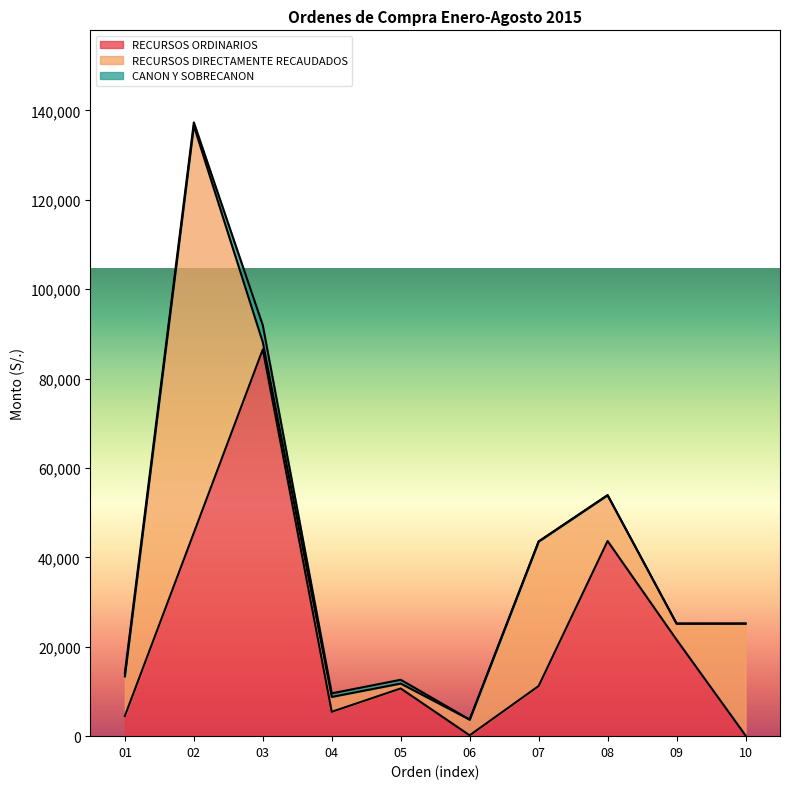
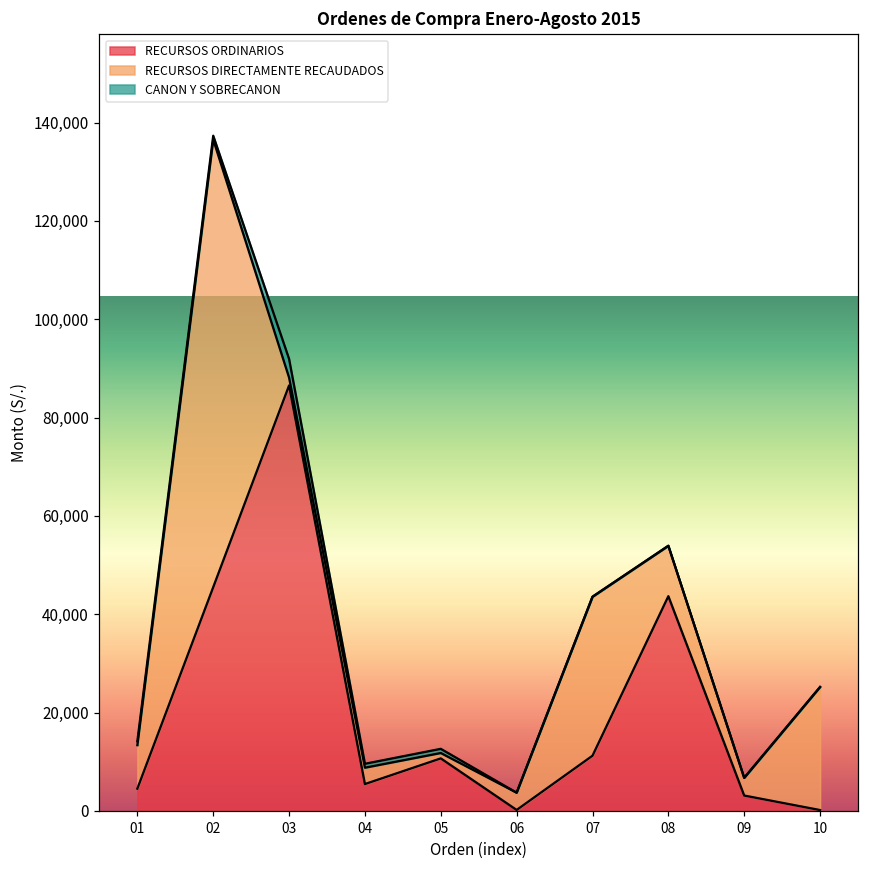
RECURSOS ORDINARIOS, 09: 22,000 -> 3,000
